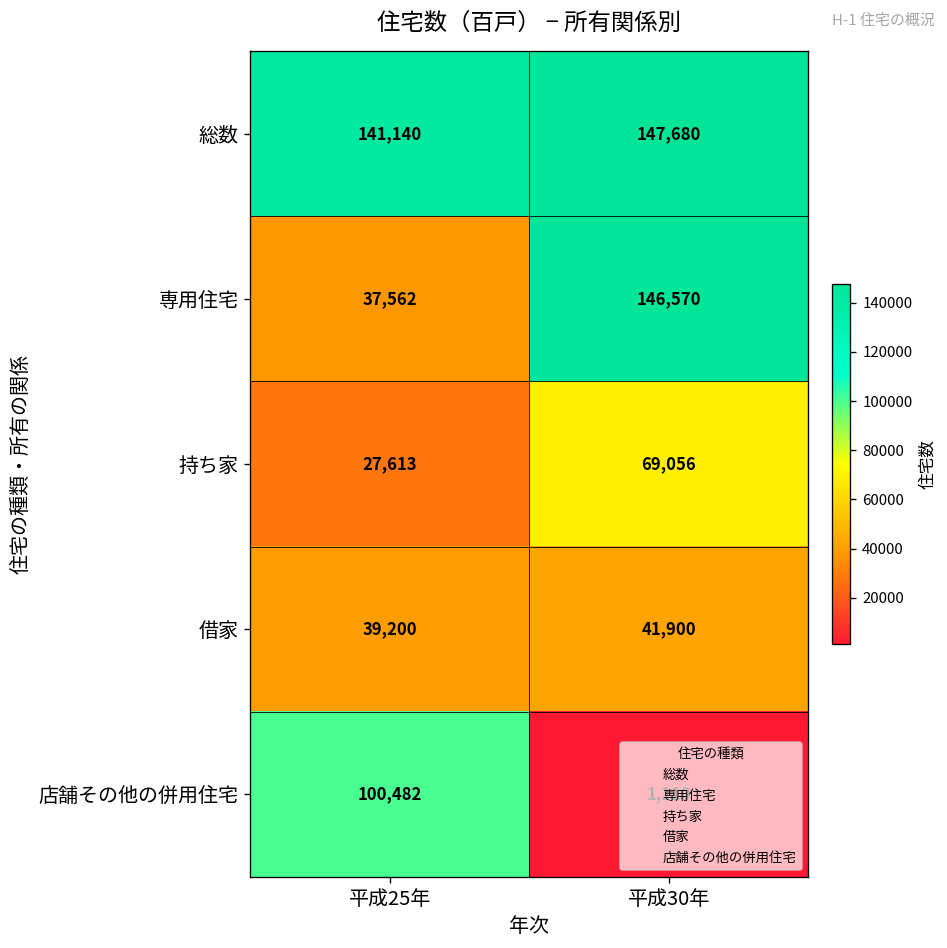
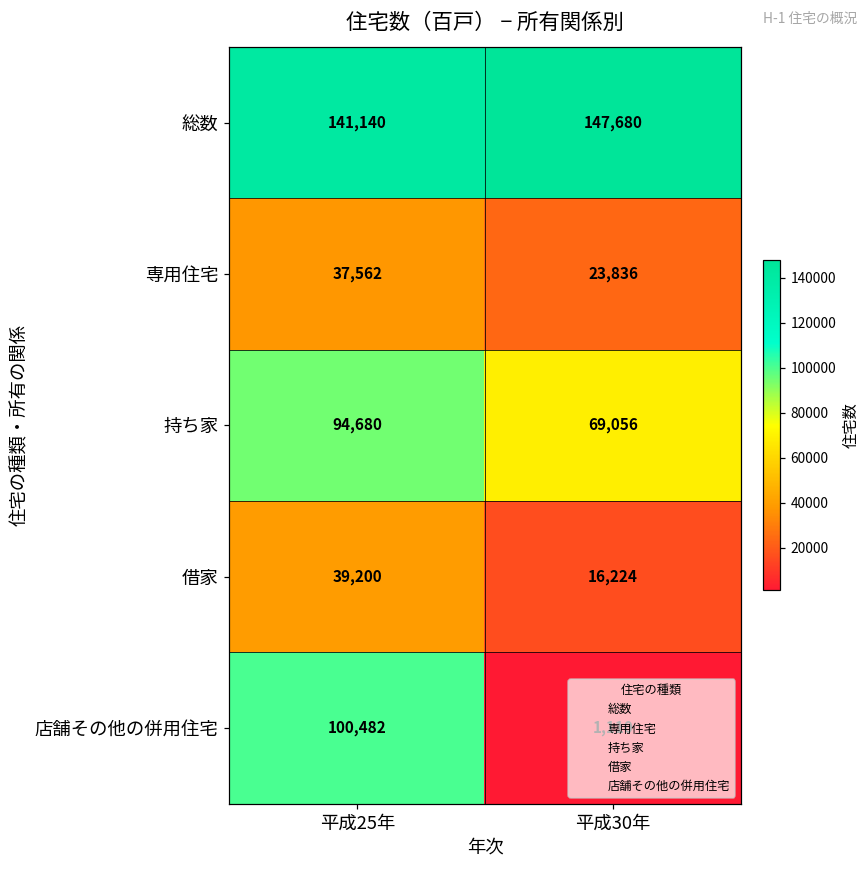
専用住宅, 平成30年: 146,570 -> 23,836
持ち家, 平成25年: 27,613 -> 94,680
借家, 平成30年: 41,900 -> 16,224
